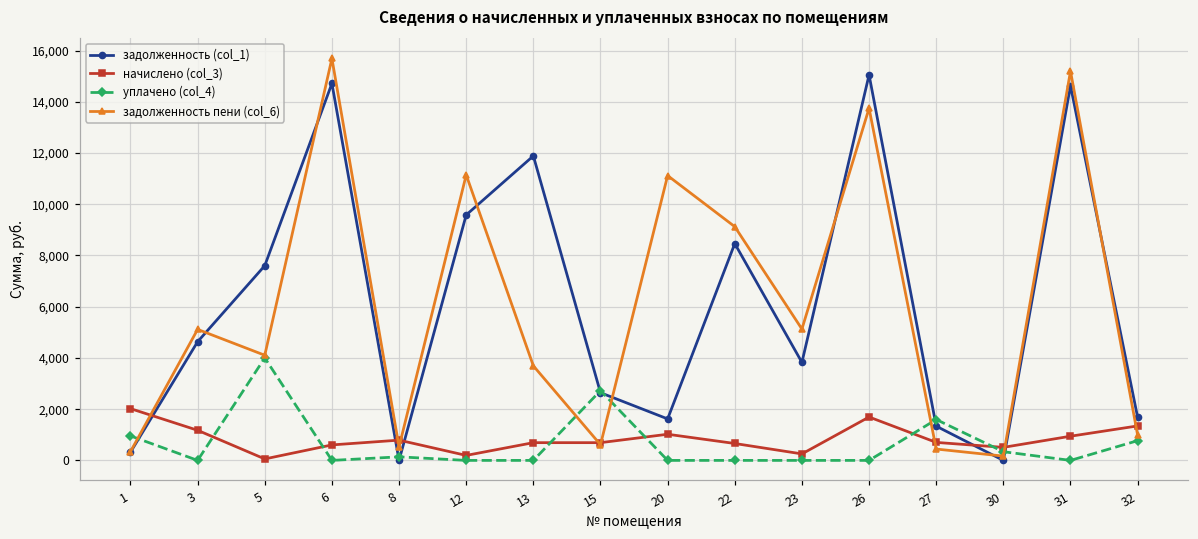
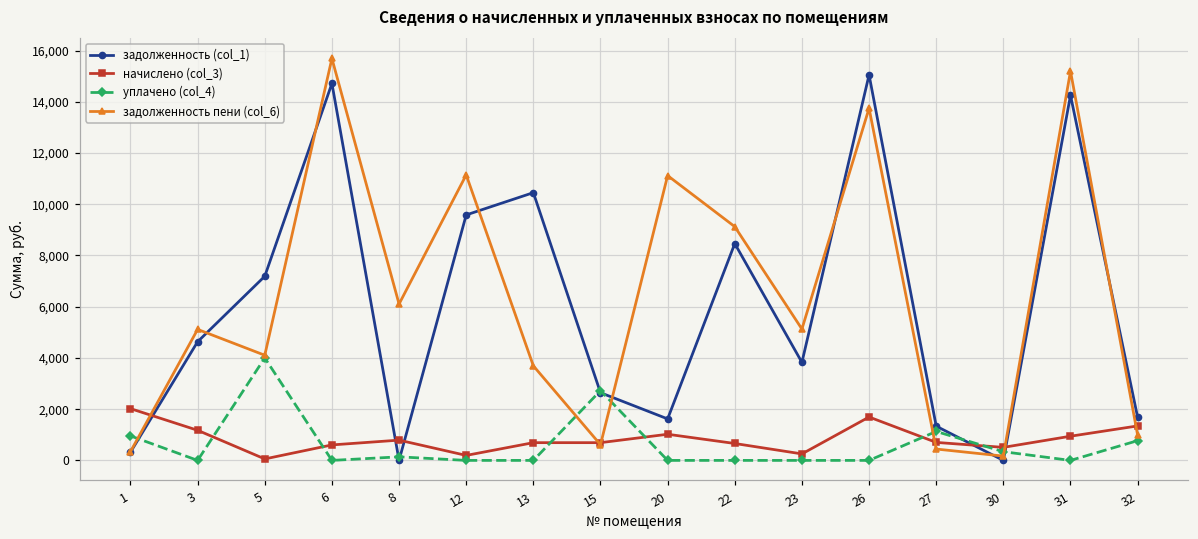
задолженность (col_1), 5: 7,600 -> 7,200
задолженность пени (col_6), 8: 500 -> 6,100
задолженность (col_1), 13: 11,900 -> 10,500
уплачено (col_4), 27: 1,600 -> 1,100
задолженность (col_1), 31: 14,600 -> 14,300
